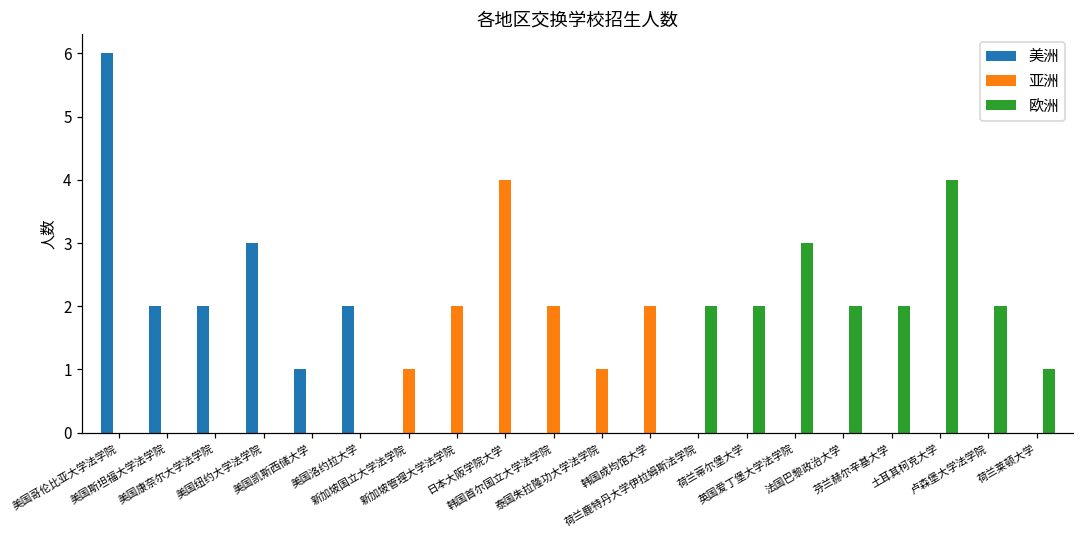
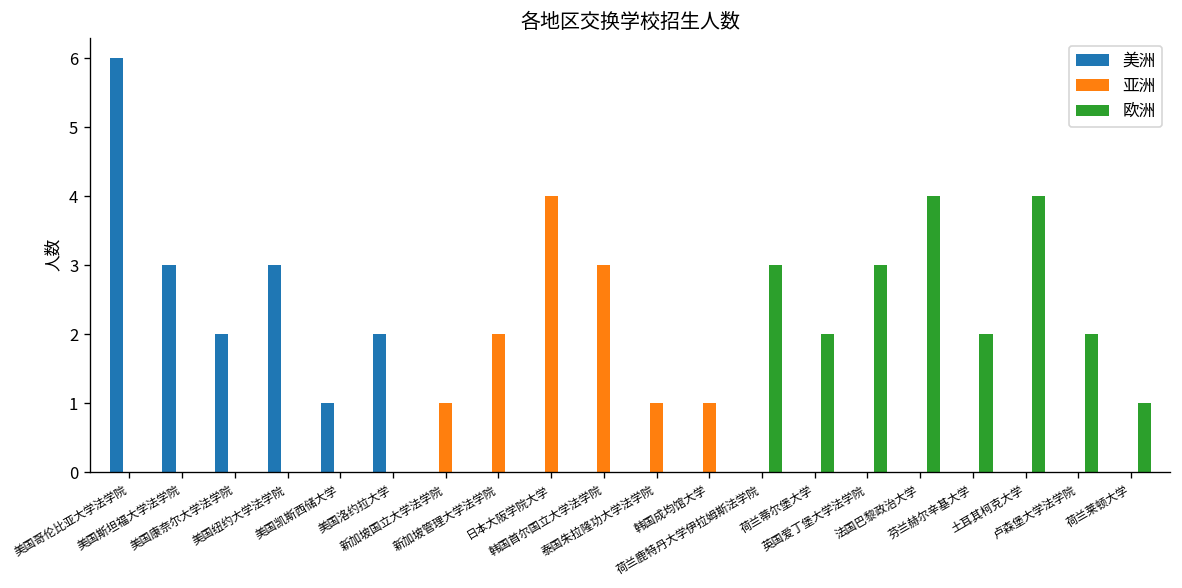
美洲, 美国斯坦福大学法学院: 2 -> 3
亚洲, 韩国首尔国立大学法学院: 2 -> 3
亚洲, 韩国成均馆大学: 2 -> 1
欧洲, 荷兰鹿特丹大学伊拉姆斯法学院: 2 -> 3
欧洲, 法国巴黎政治大学: 2 -> 4
